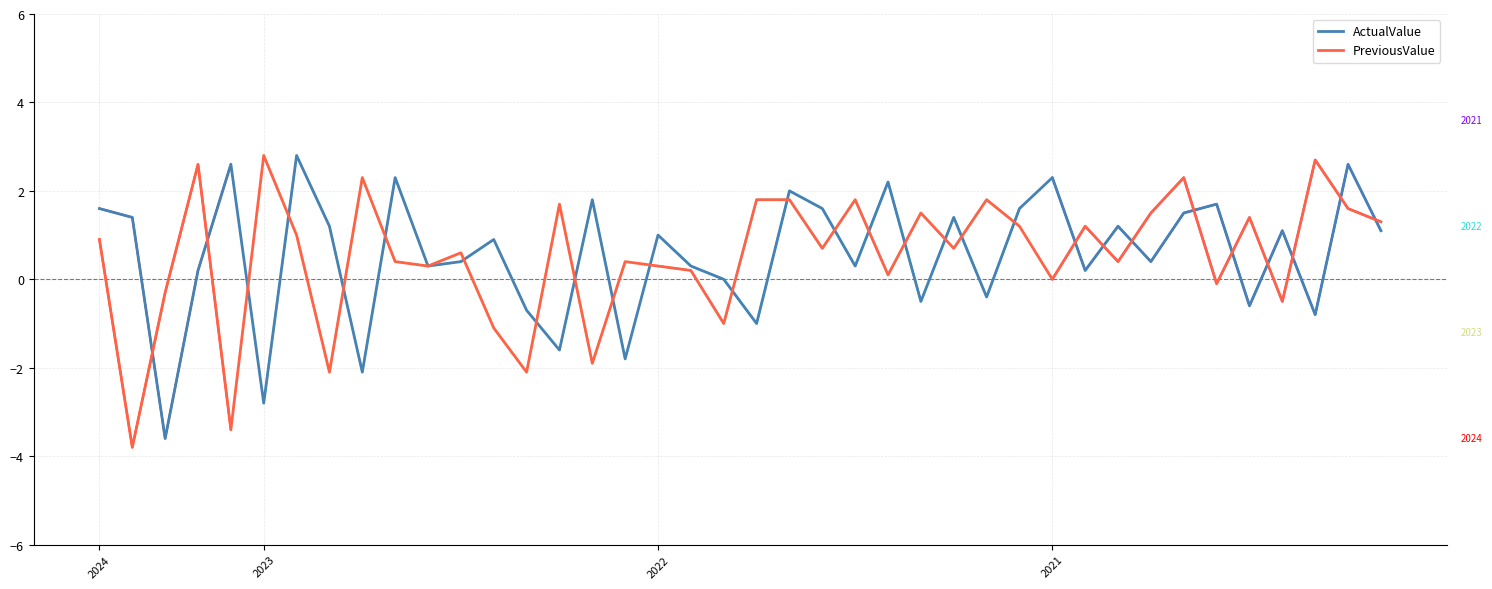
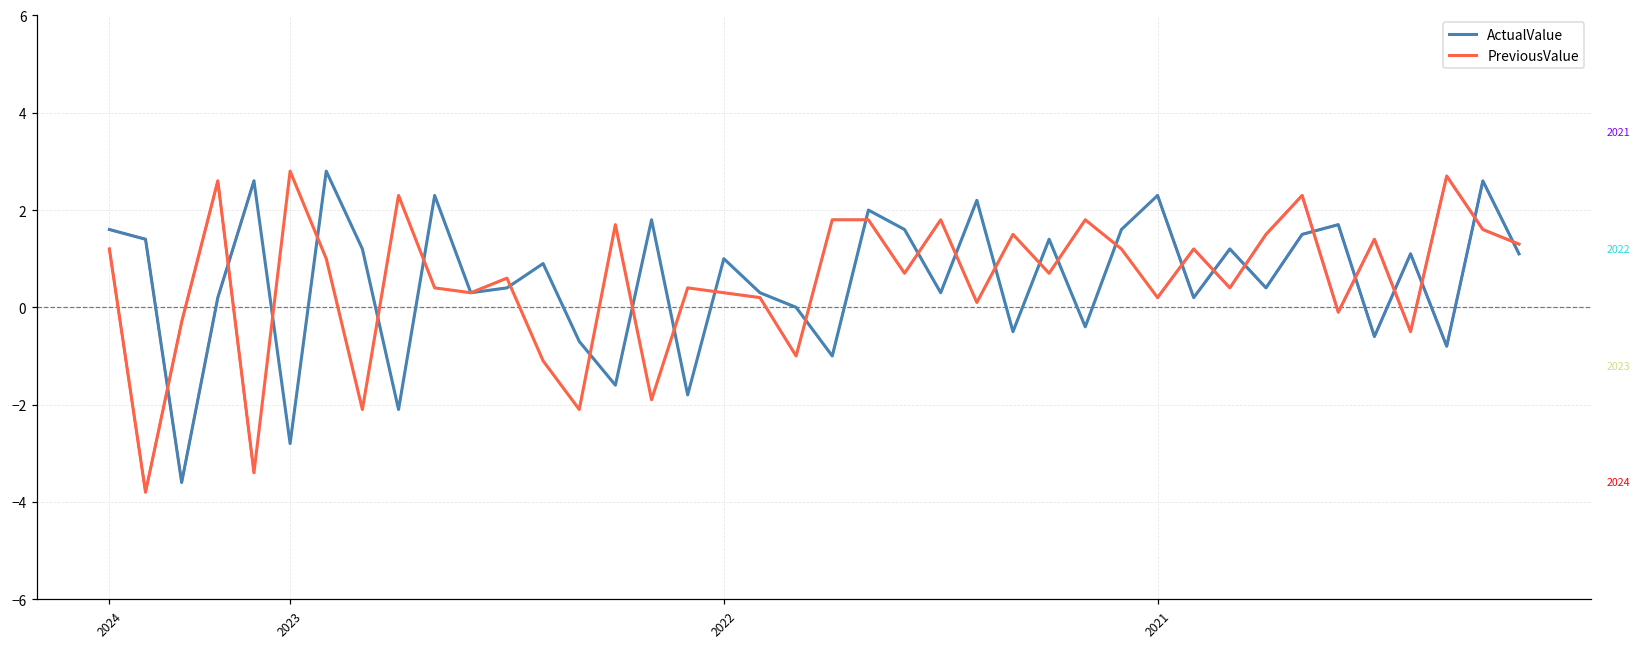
PreviousValue, 2024: 0.9 -> 1.2
PreviousValue, 2021: 0.0 -> 0.2
